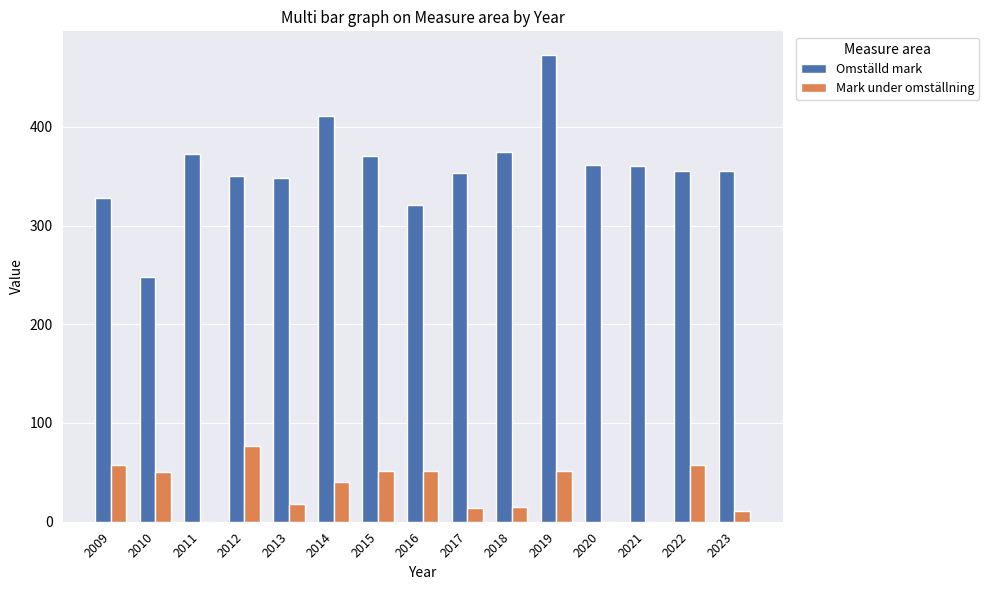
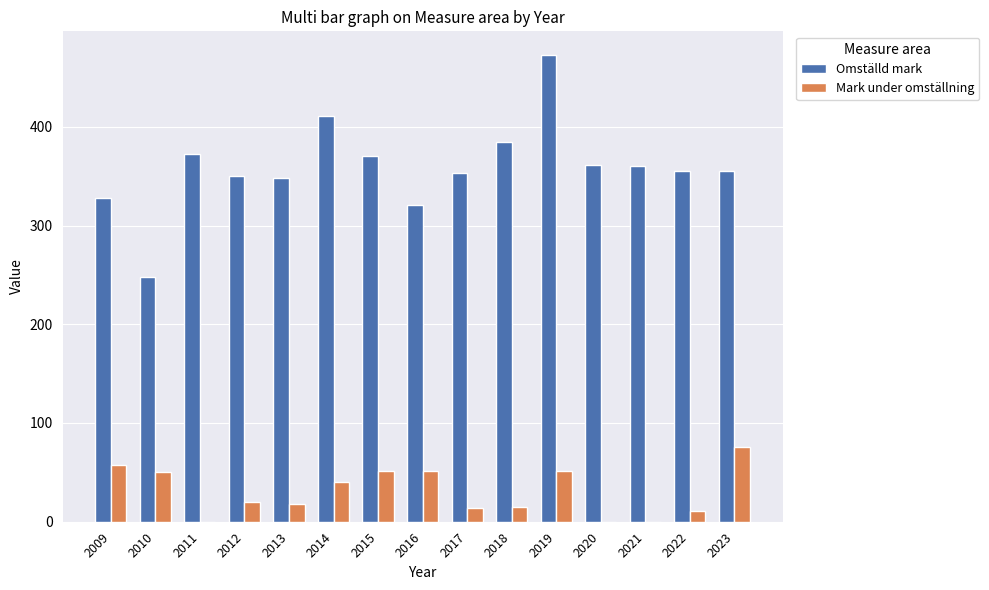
Mark under omställning, 2012: 80 -> 20
Omställd mark, 2018: 370 -> 390
Mark under omställning, 2022: 60 -> 10
Mark under omställning, 2023: 10 -> 80
